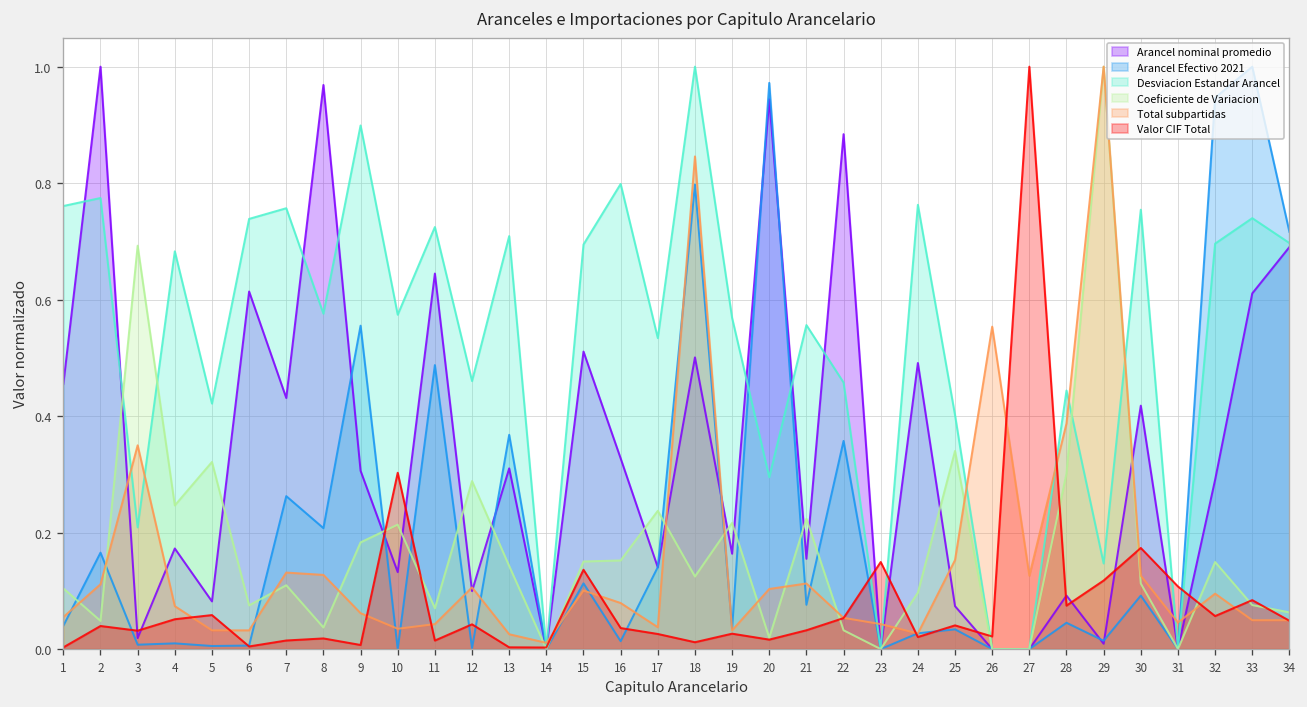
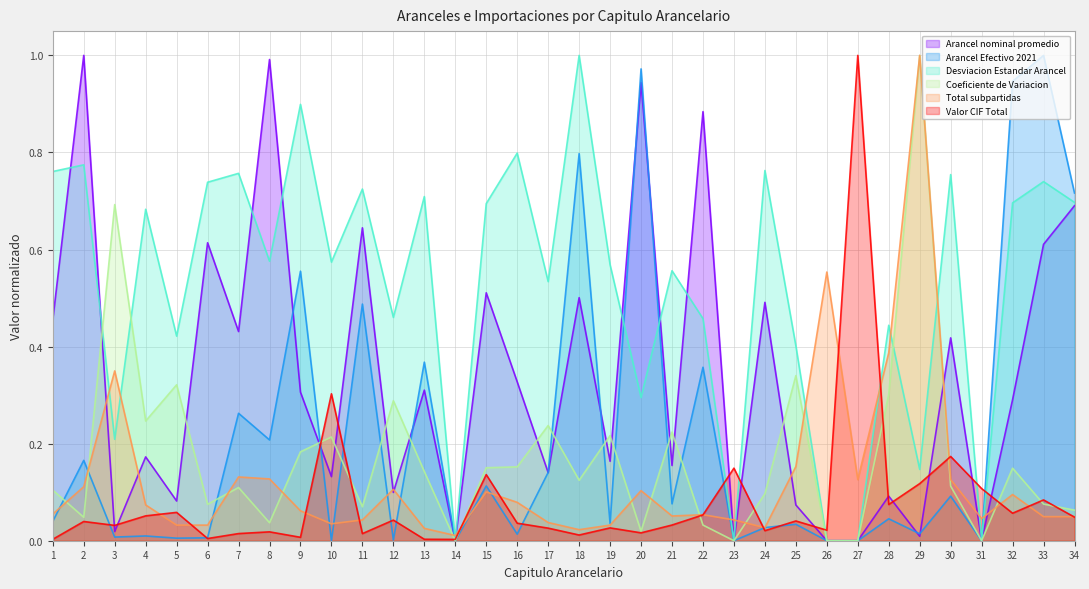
Arancel nominal promedio, 8: 0.97 -> 0.99
Total subpartidas, 18: 0.85 -> 0.02
Total subpartidas, 21: 0.11 -> 0.05
